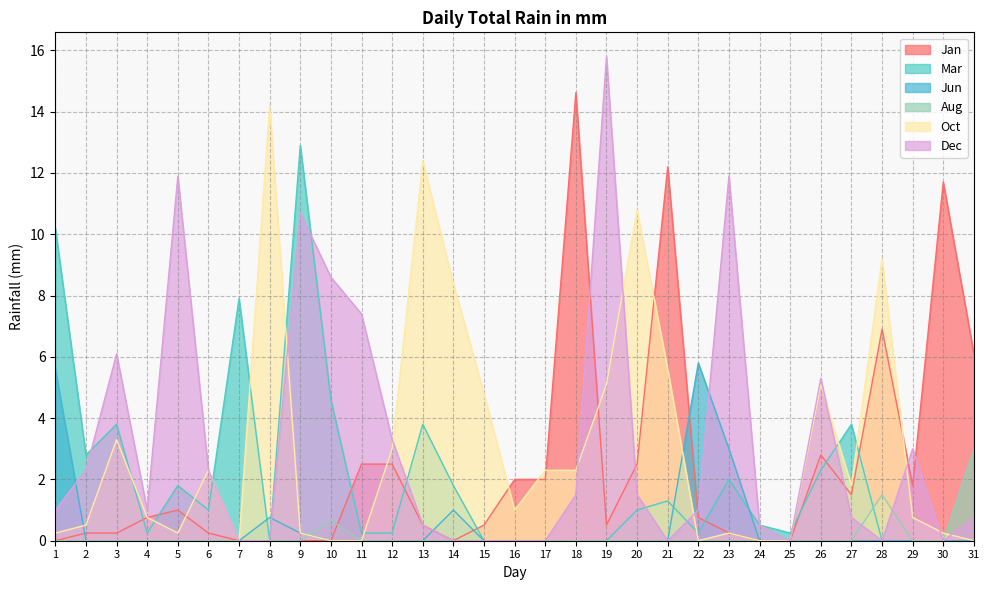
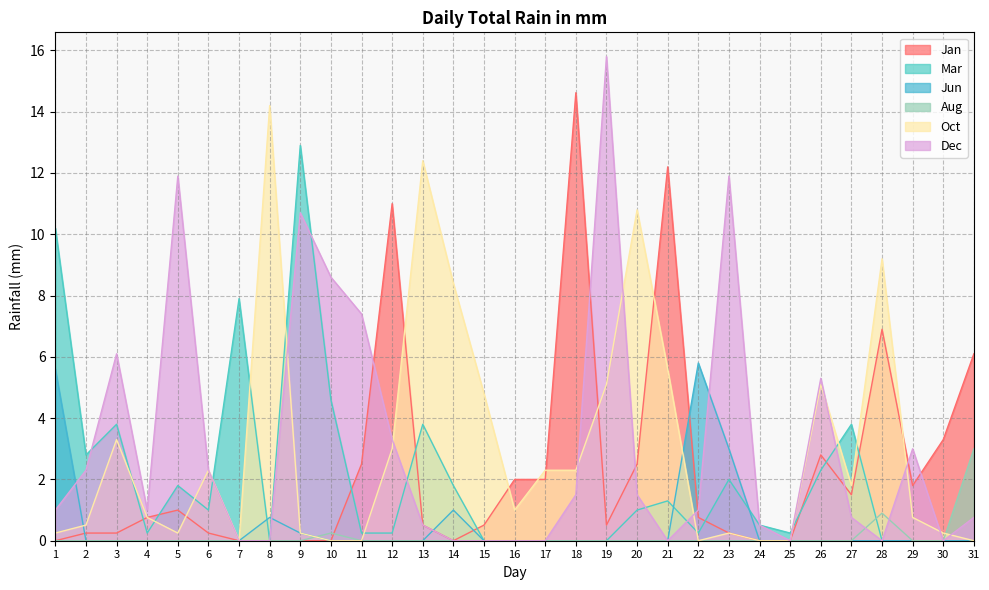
Aug, 10: 0.7 -> 0.3
Jan, 12: 2.5 -> 11.0
Aug, 28: 1.5 -> 0.9
Jan, 30: 11.7 -> 3.3
